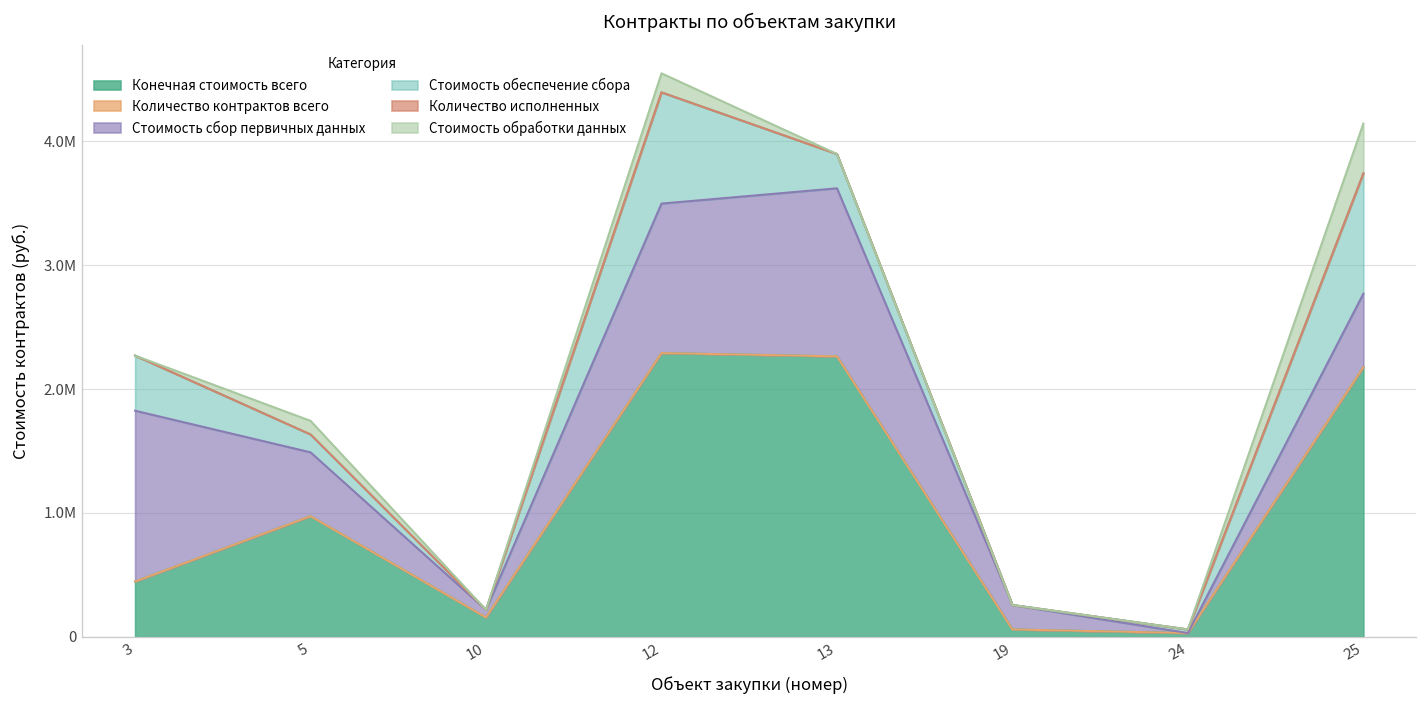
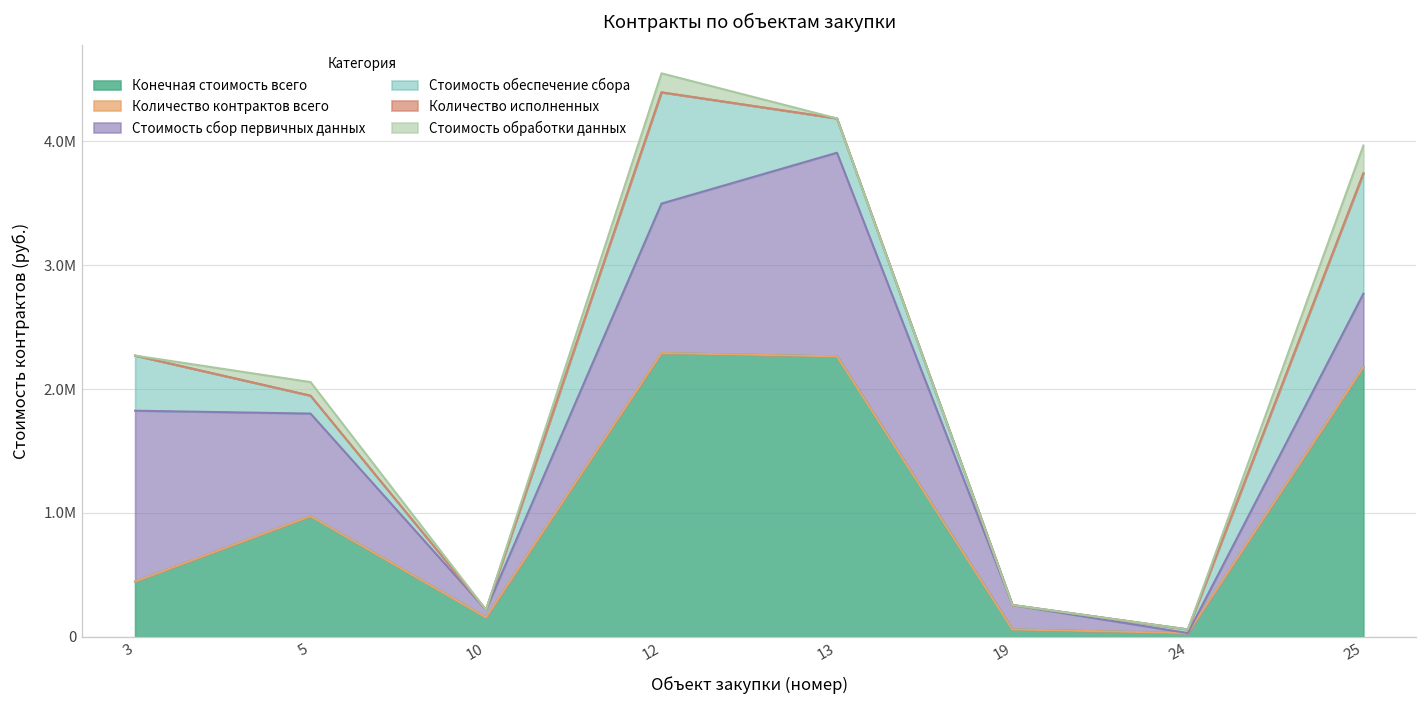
Стоимость сбор первичных данных, 5: 520000 -> 830000
Стоимость сбор первичных данных, 13: 1360000 -> 1640000
Стоимость обработки данных, 25: 400000 -> 230000
